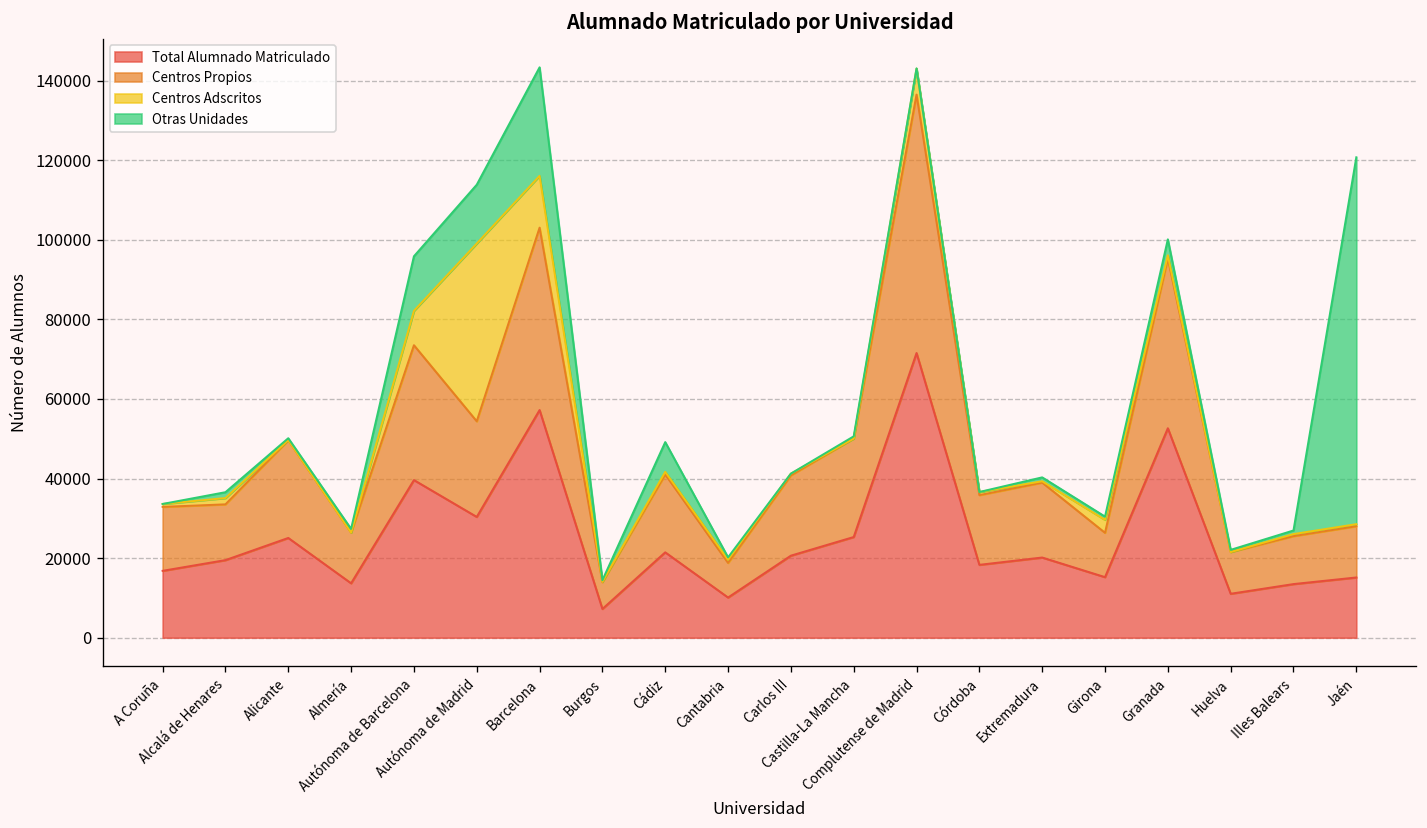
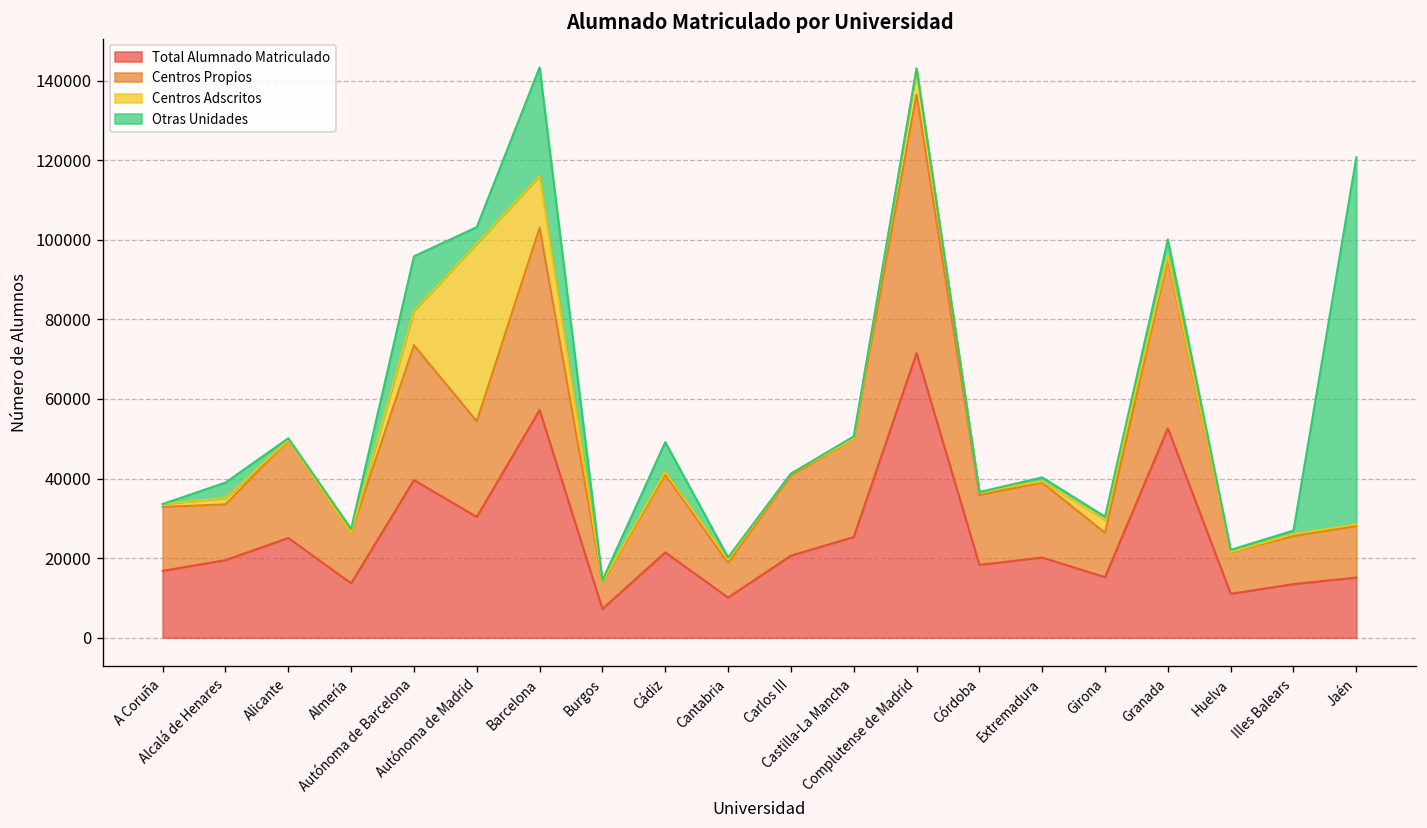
Otras Unidades, Alcalá de Henares: 1000 -> 4000
Otras Unidades, Autónoma de Madrid: 15000 -> 4000
